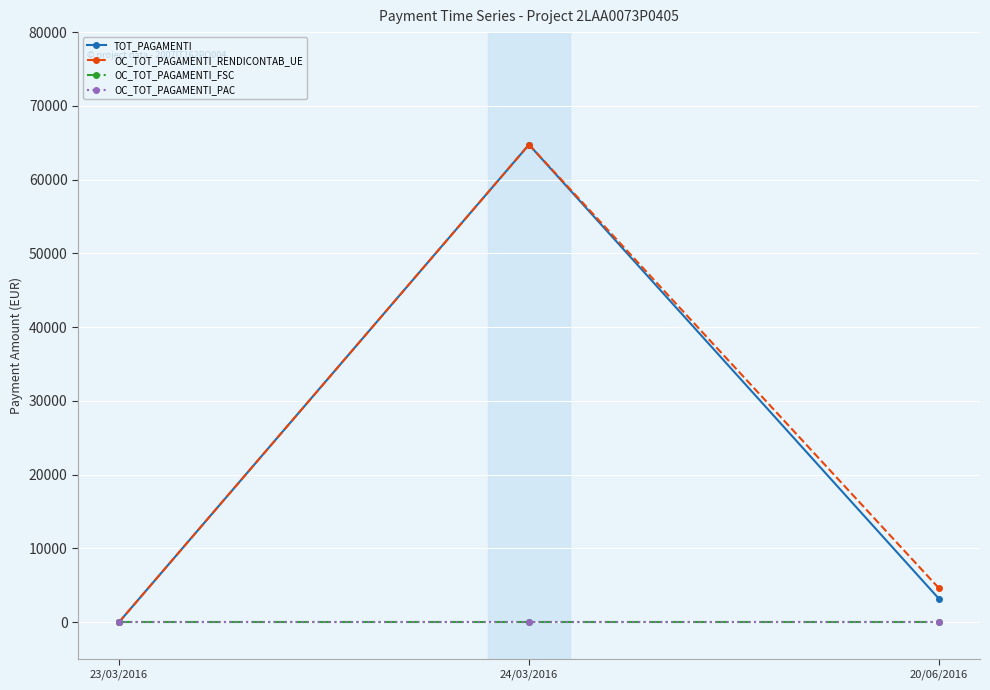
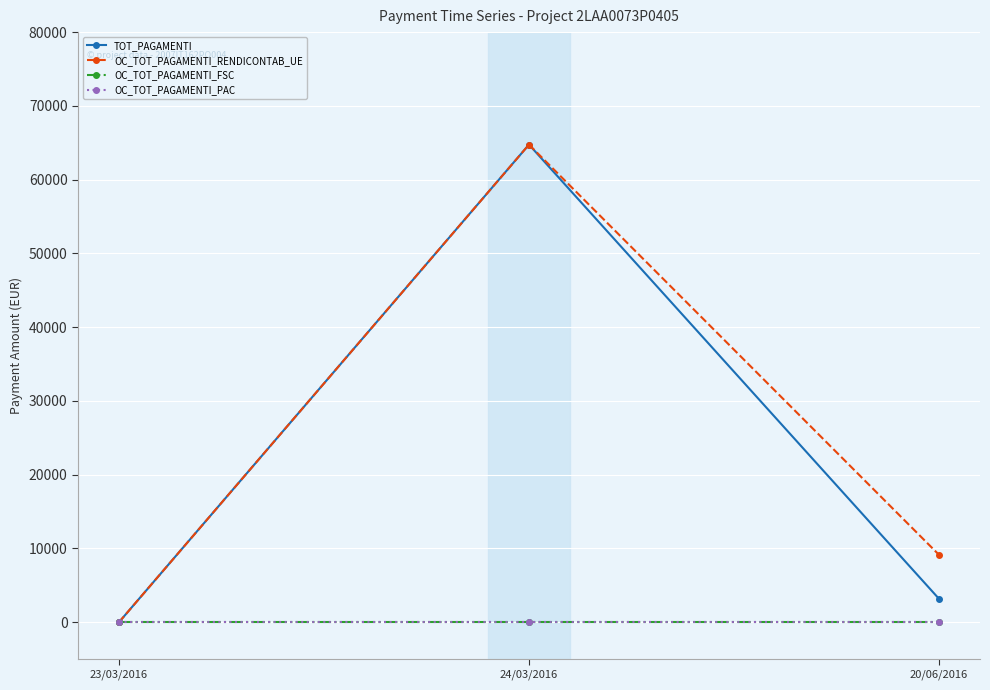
OC_TOT_PAGAMENTI_RENDICONTAB_UE, 20/06/2016: 5000 -> 9000
